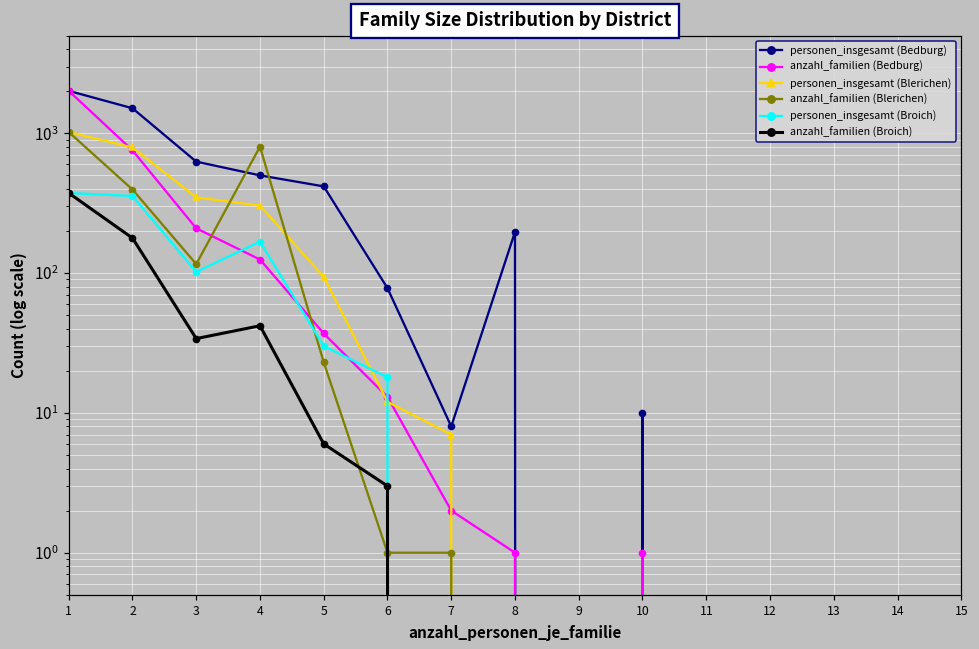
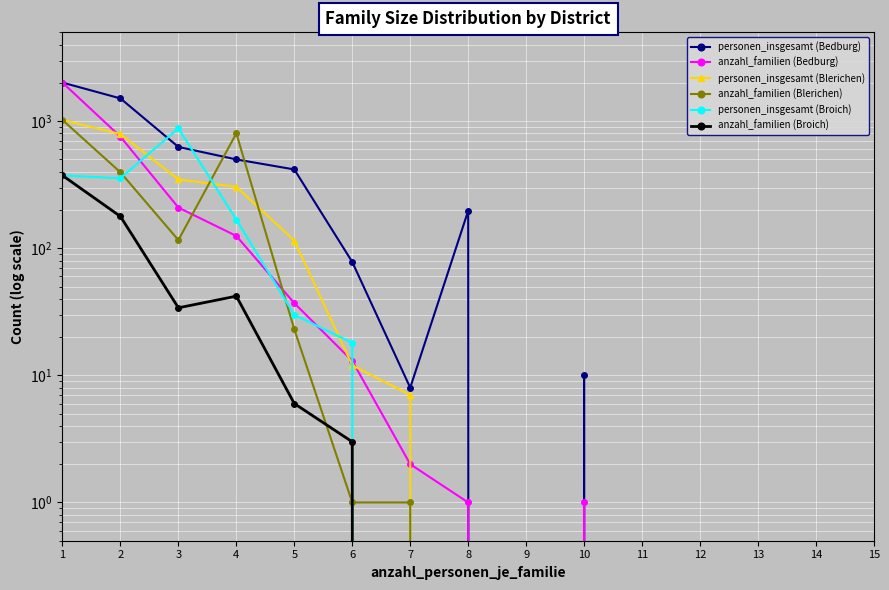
personen_insgesamt (Broich), 3: 100 -> 900
personen_insgesamt (Blerichen), 5: 90 -> 120
